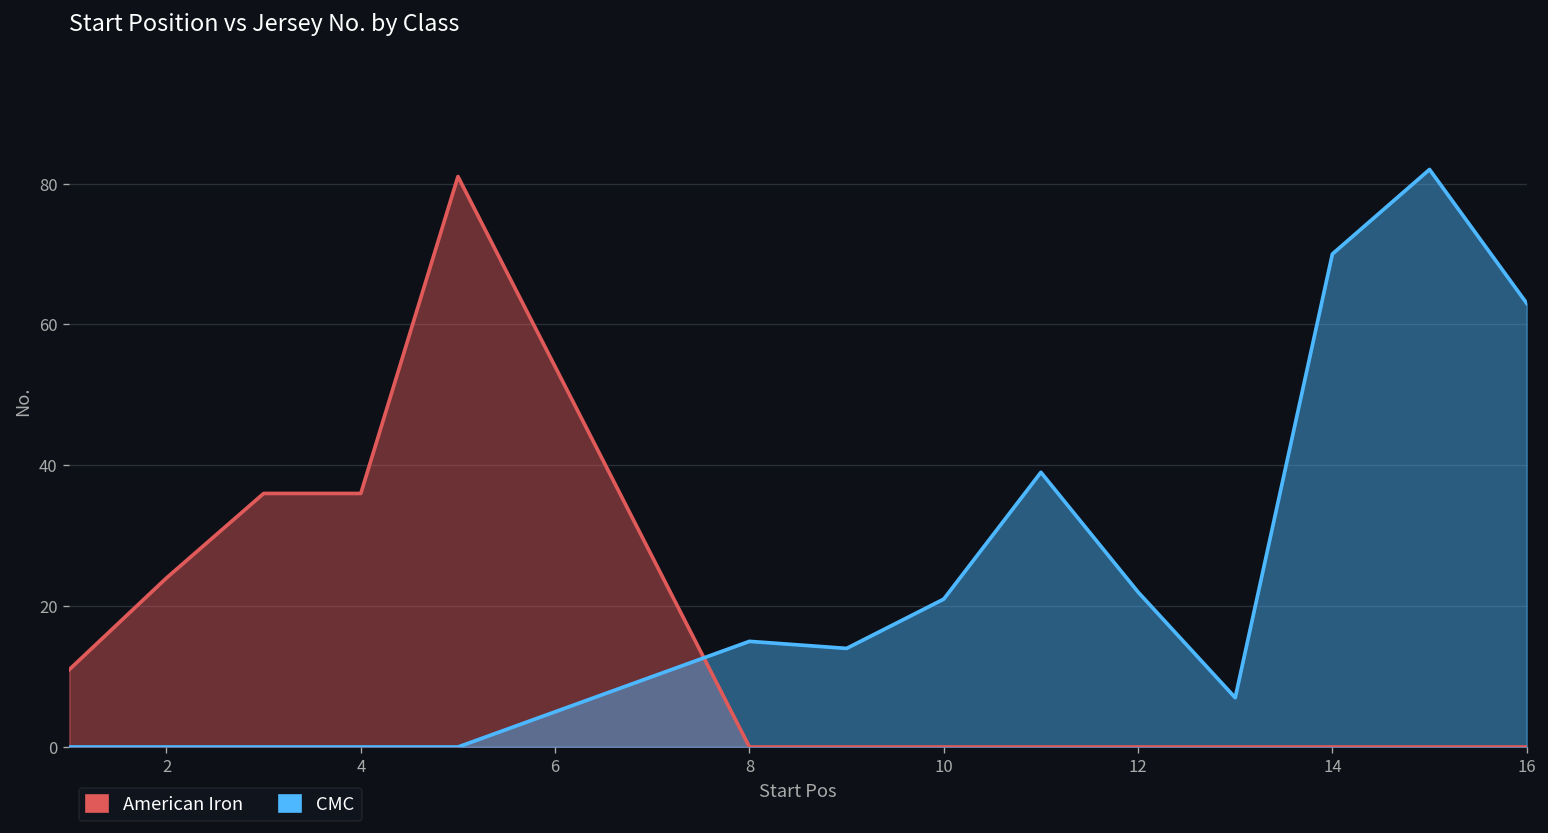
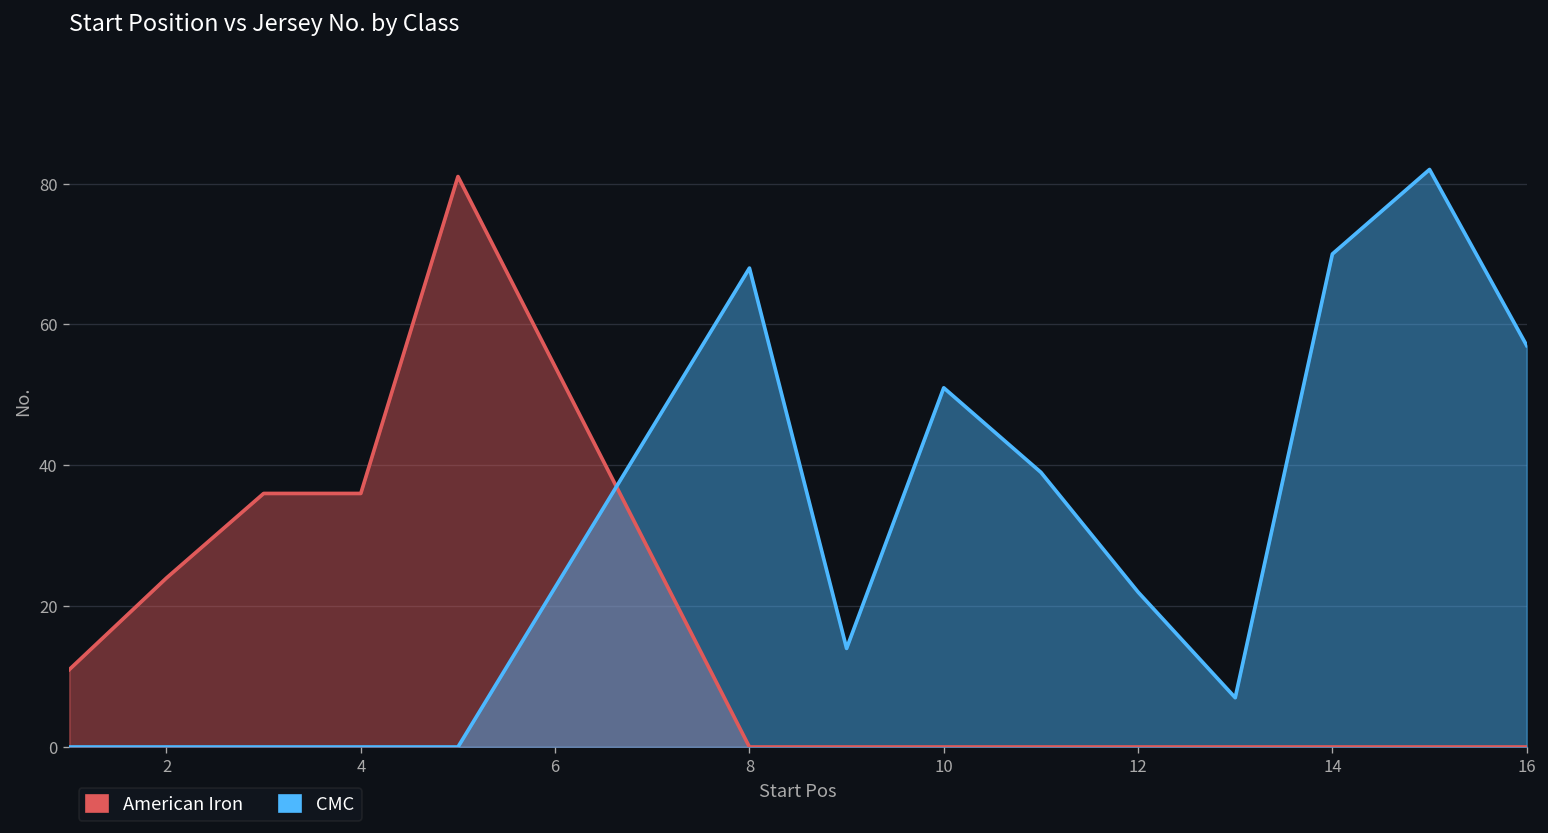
CMC, 8: 15 -> 68
CMC, 10: 21 -> 51
CMC, 16: 63 -> 57
